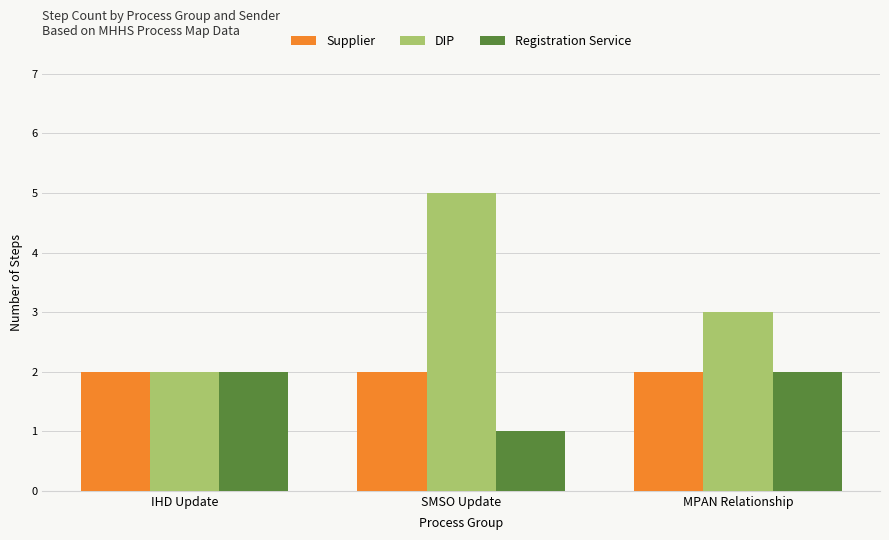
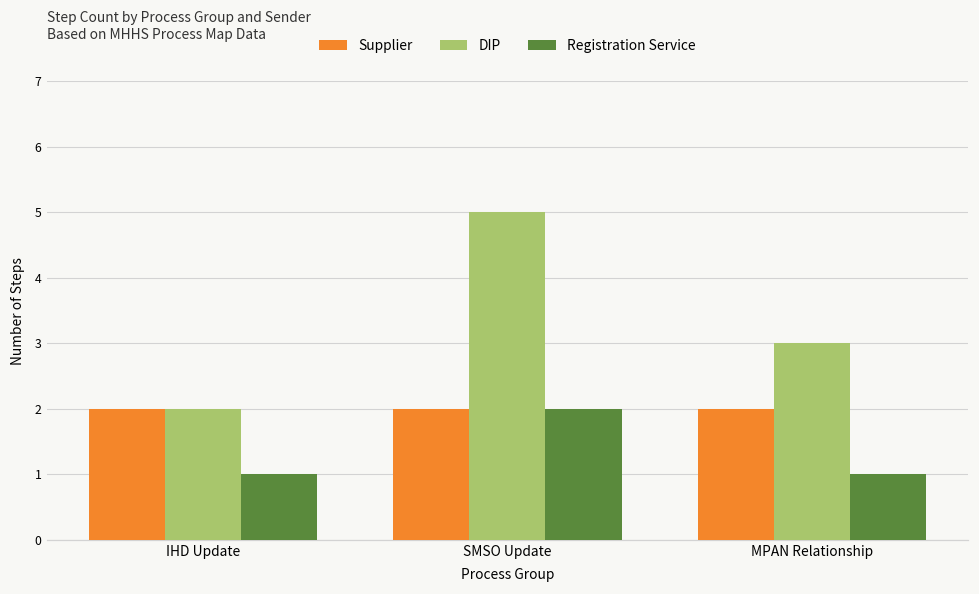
Registration Service, IHD Update: 2 -> 1
Registration Service, SMSO Update: 1 -> 2
Registration Service, MPAN Relationship: 2 -> 1
